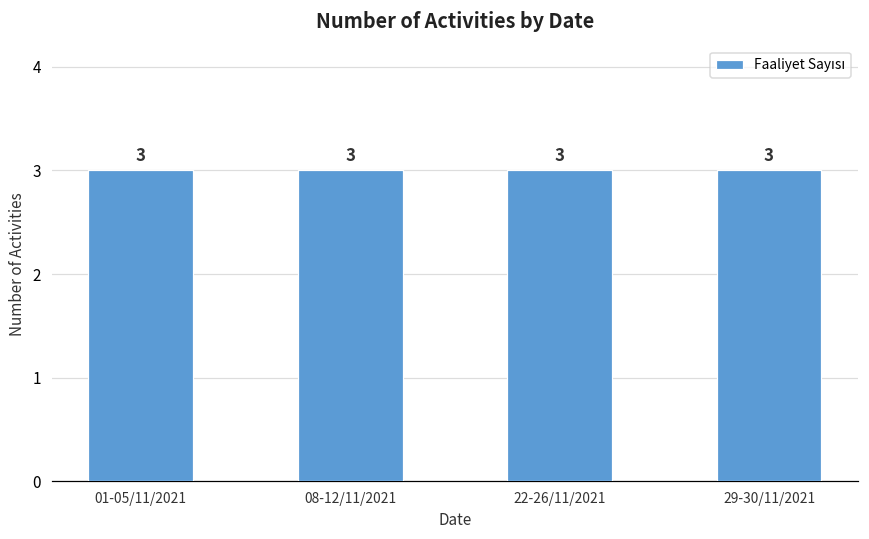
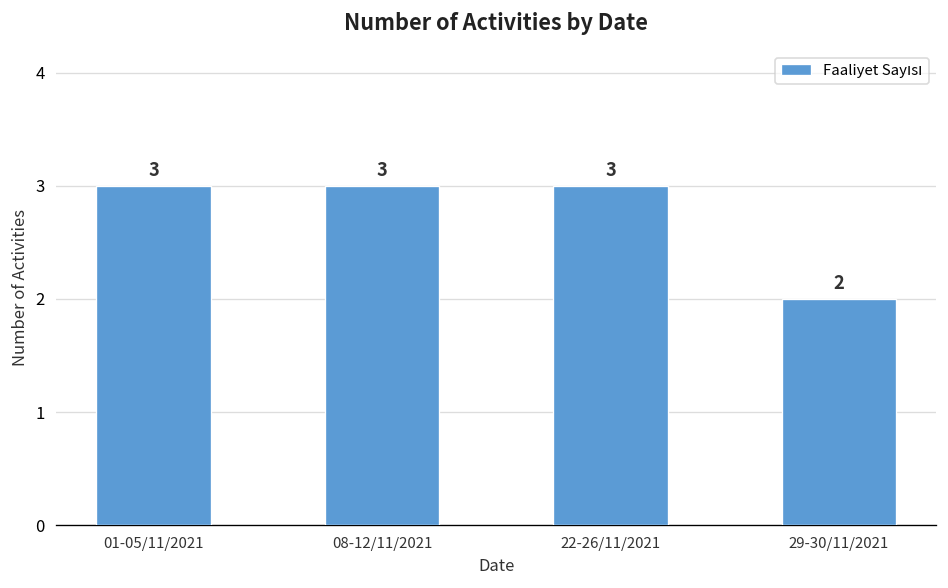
29-30/11/2021: 3 -> 2
